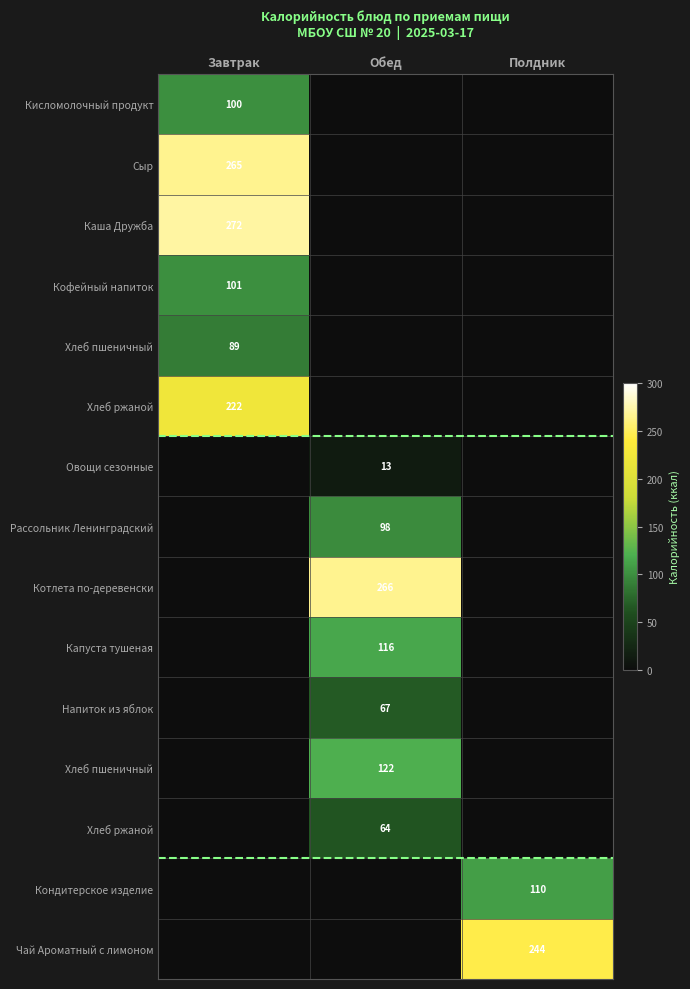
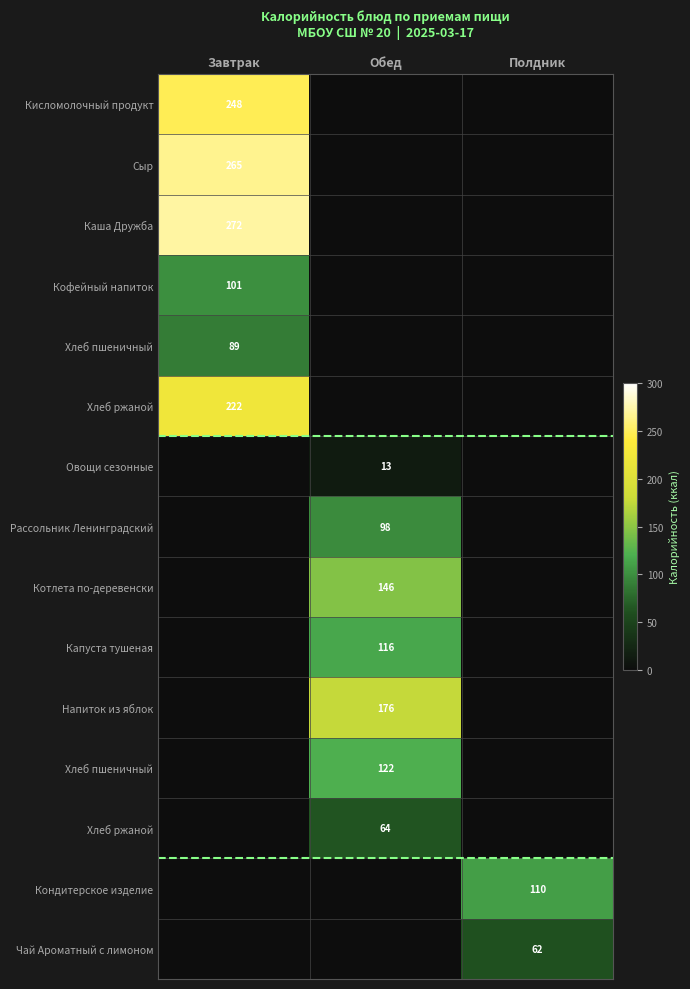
Кисломолочный продукт, Завтрак: 100 -> 248
Котлета по-деревенски, Обед: 266 -> 146
Напиток из яблок, Обед: 67 -> 176
Чай Ароматный с лимоном, Полдник: 244 -> 62
